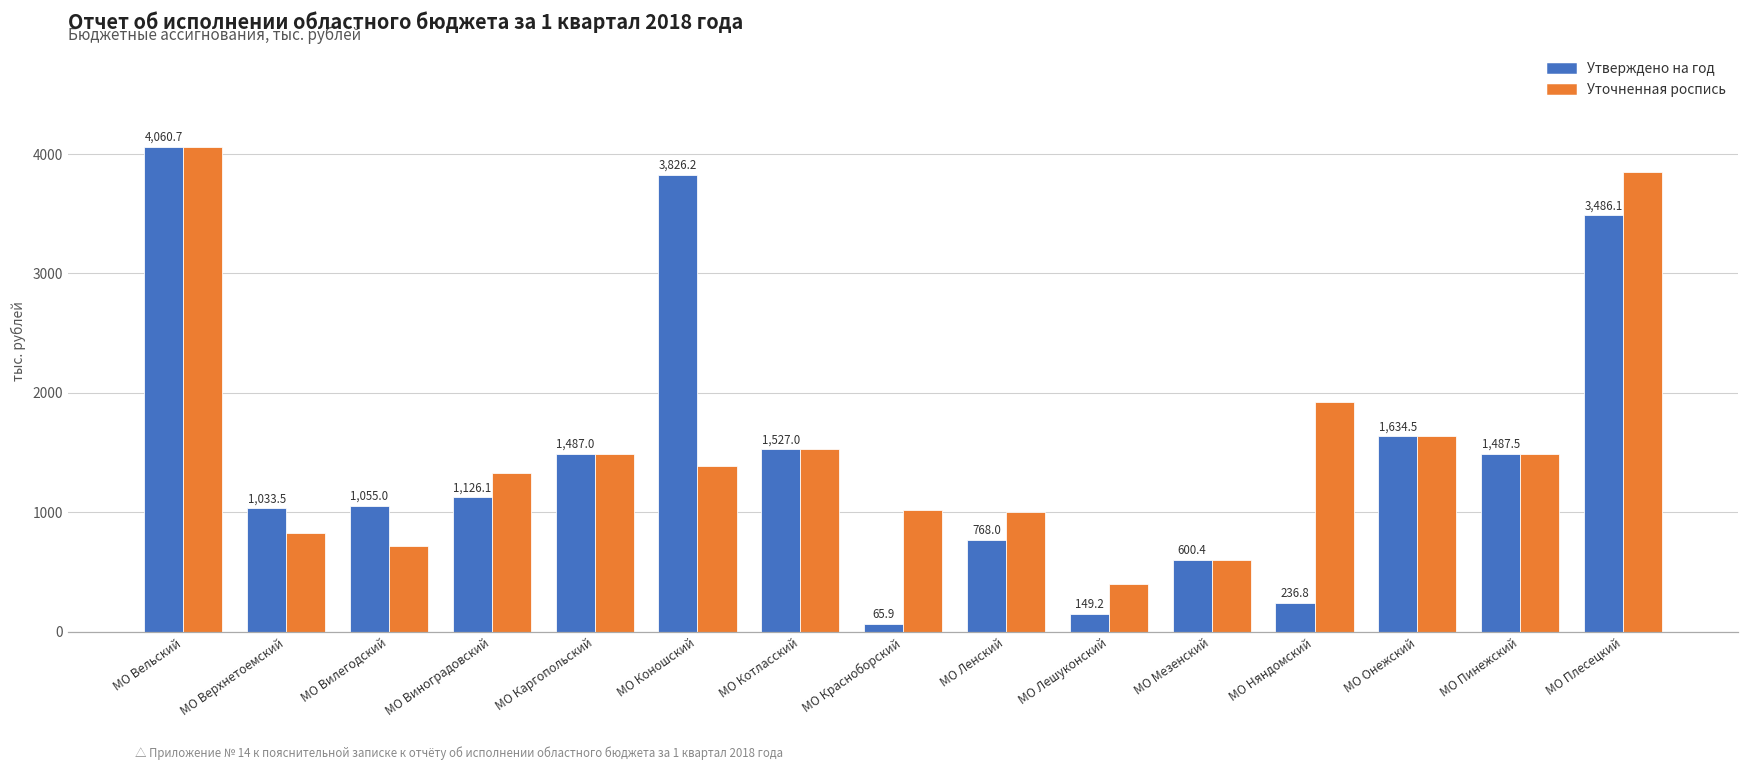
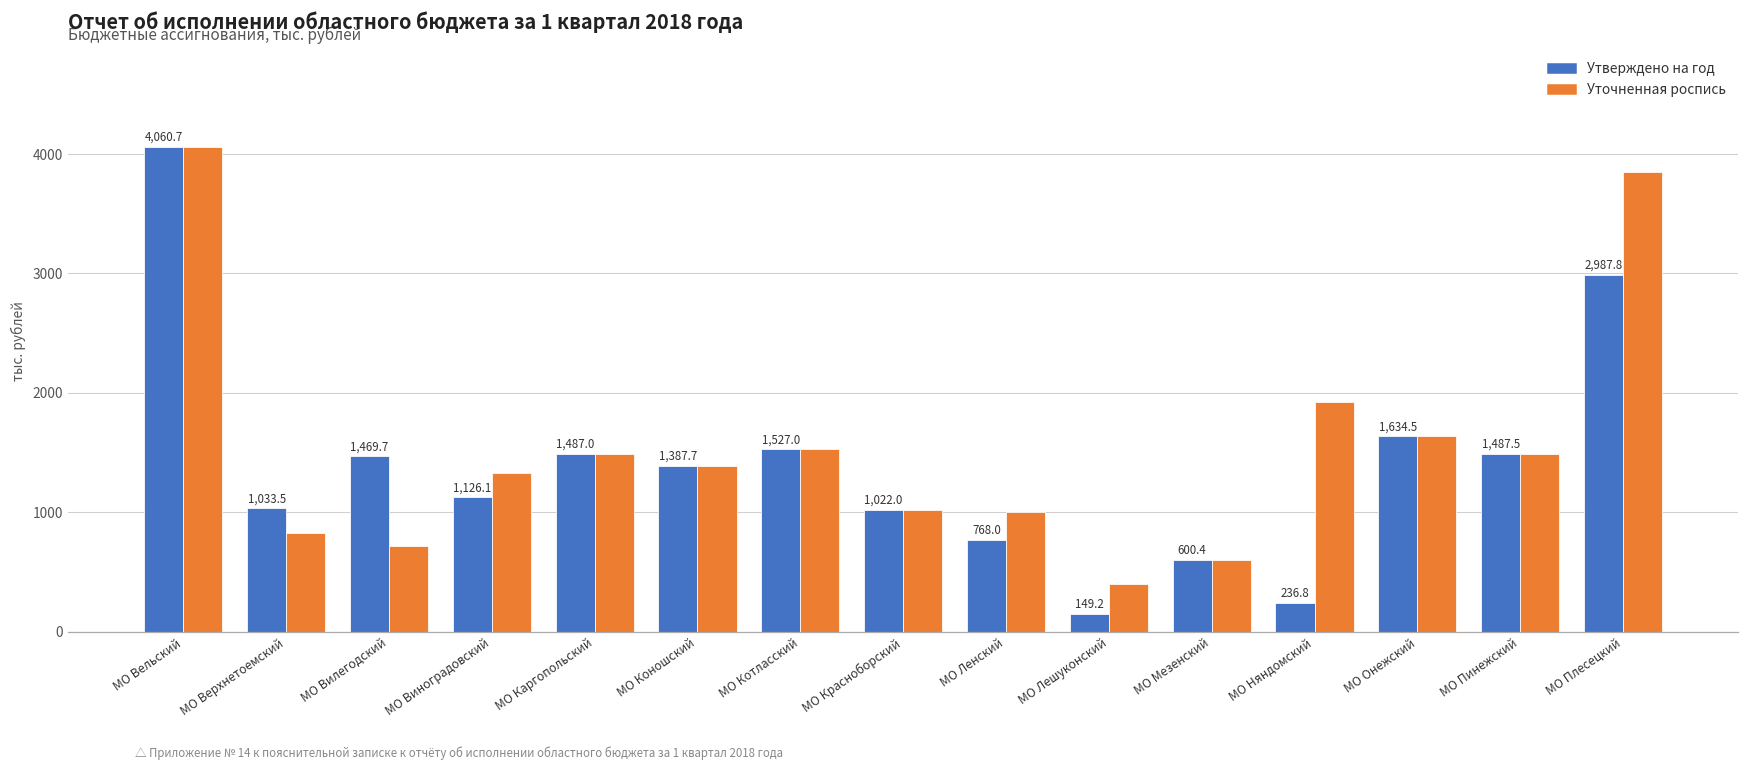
Утверждено на год, МО Вилегодский: 1,055.0 -> 1,469.7
Утверждено на год, МО Коношский: 3,826.2 -> 1,387.7
Утверждено на год, МО Красноборский: 65.9 -> 1,022.0
Утверждено на год, МО Плесецкий: 3,486.1 -> 2,987.8
